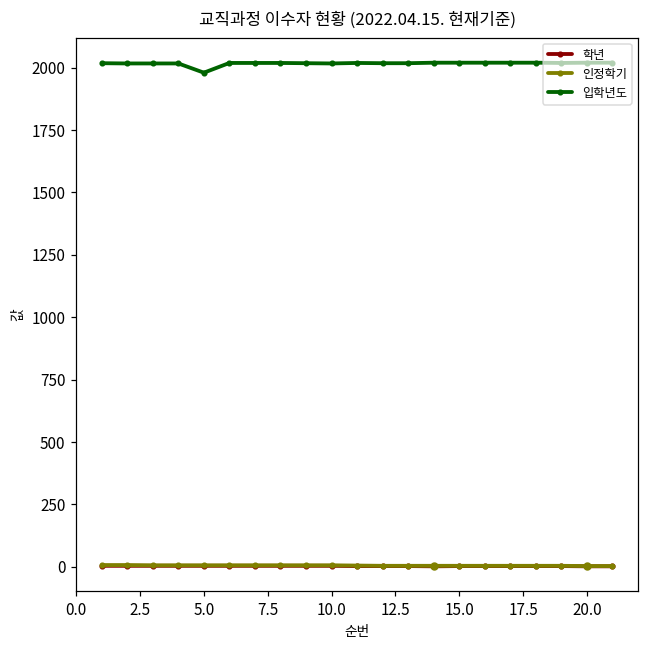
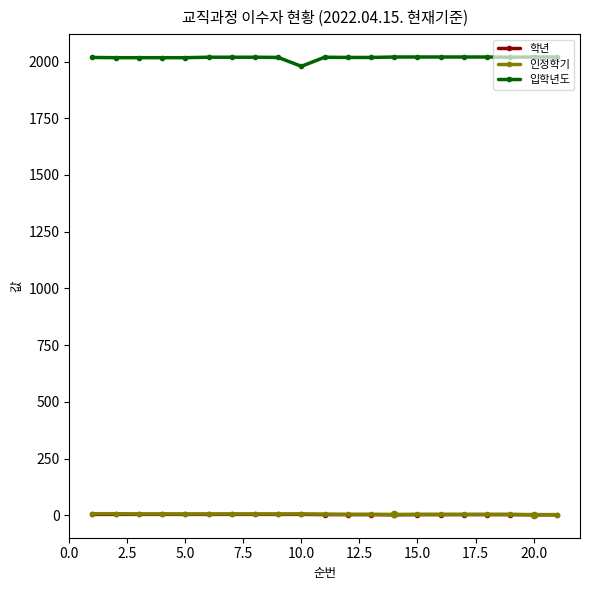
입학년도, 5.0: 1980 -> 2020
입학년도, 10.0: 2020 -> 1980
